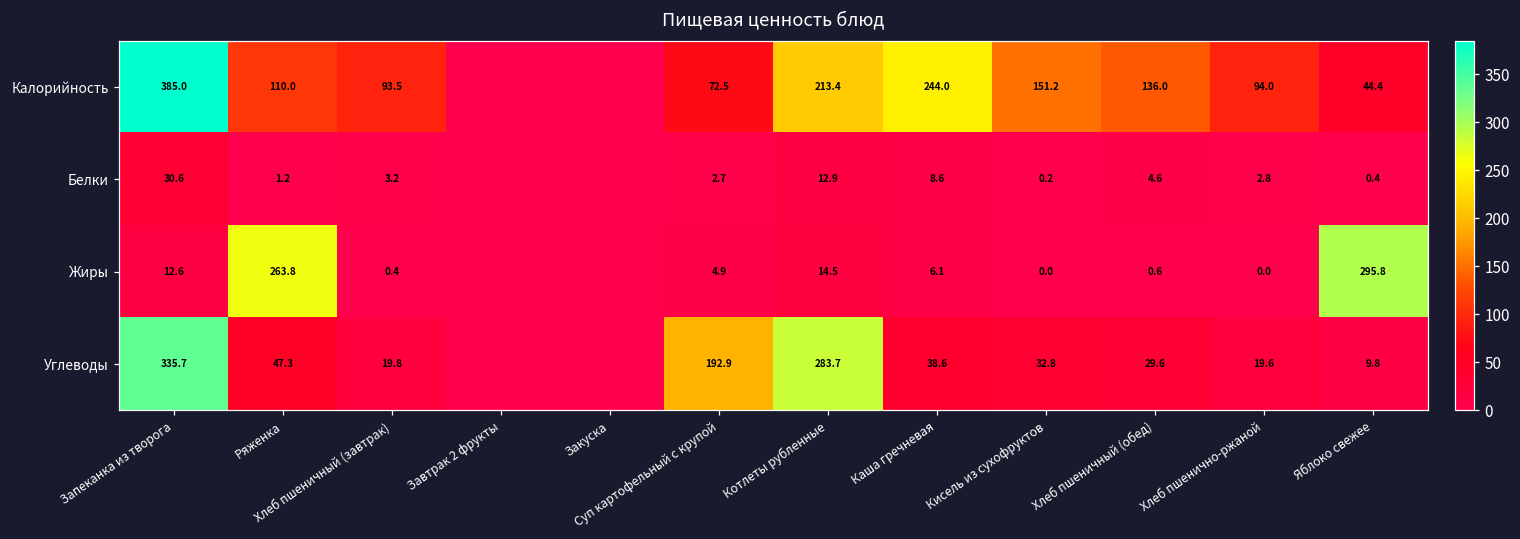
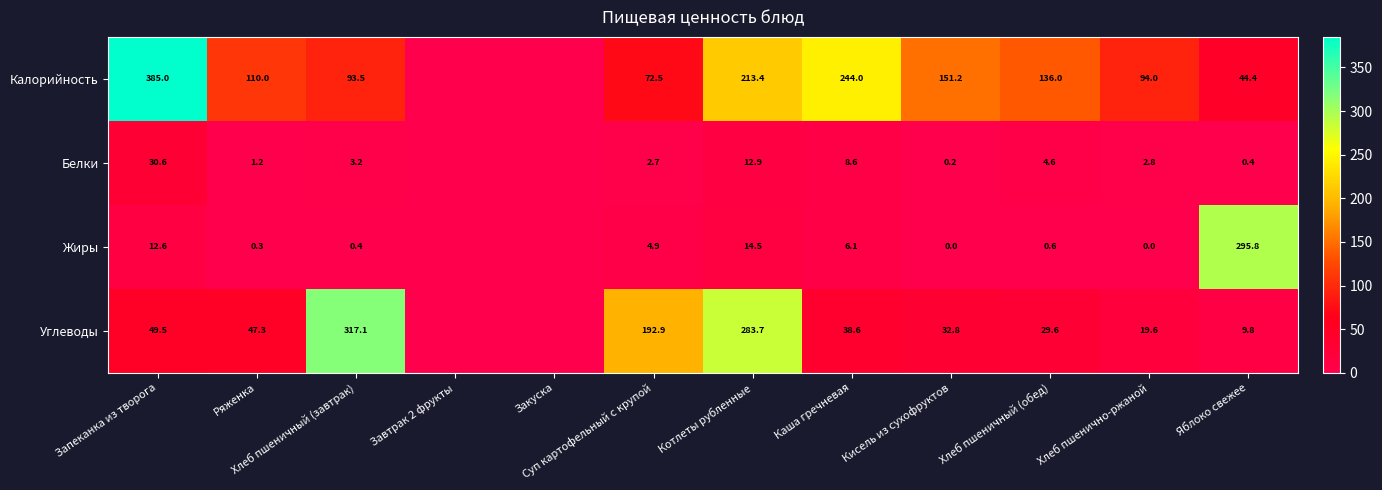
Жиры, Ряженка: 263.8 -> 0.3
Углеводы, Запеканка из творога: 335.7 -> 49.5
Углеводы, Хлеб пшеничный (завтрак): 19.8 -> 317.1
